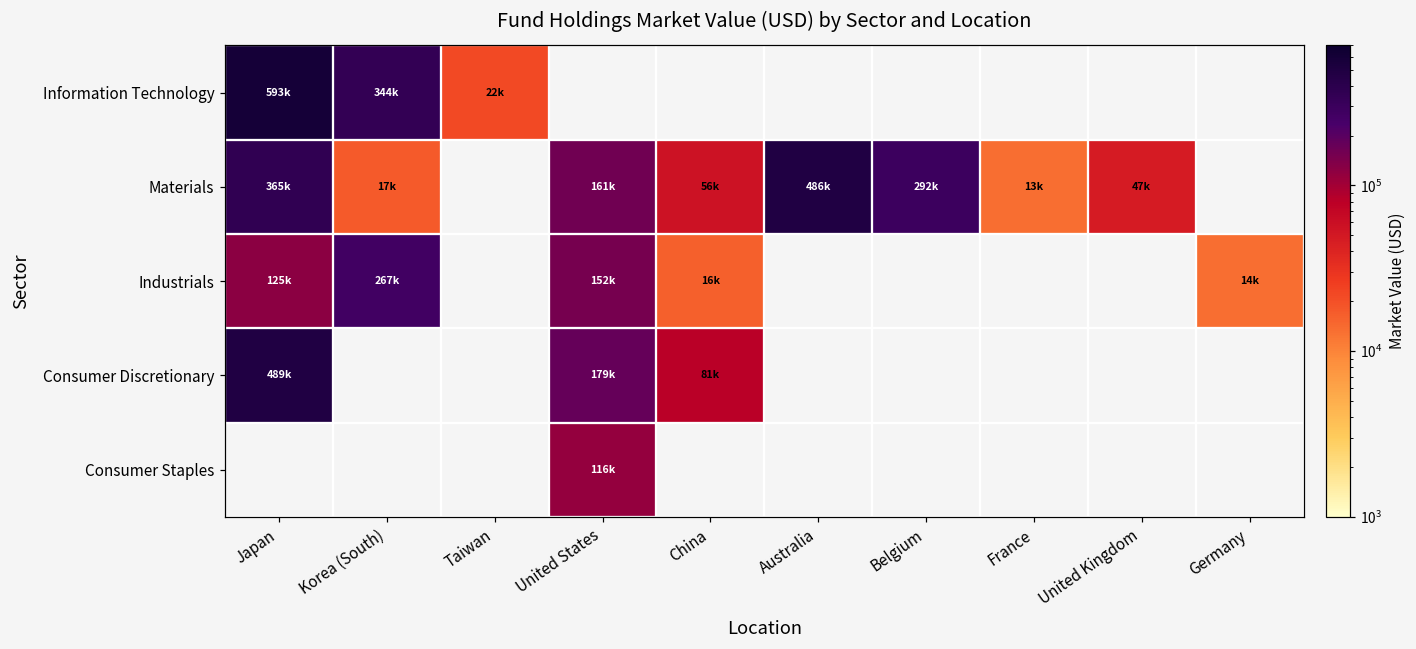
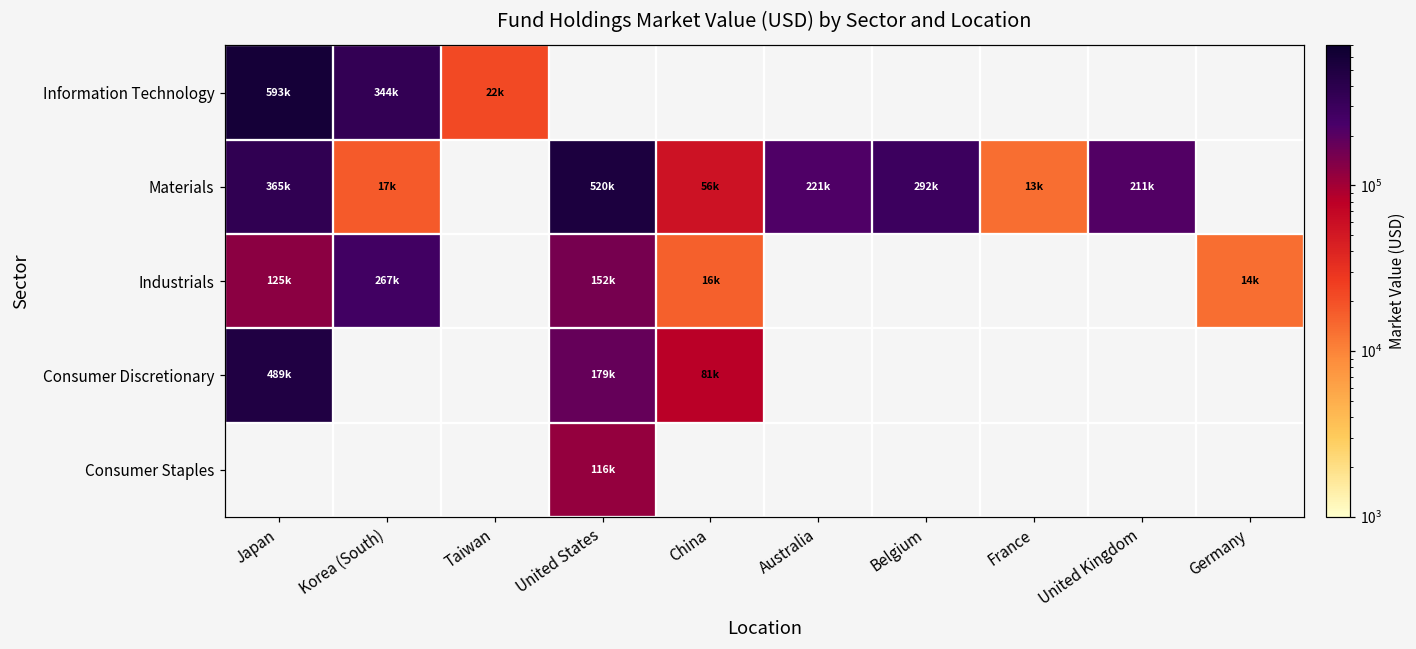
Materials, United States: 161k -> 520k
Materials, Australia: 486k -> 221k
Materials, United Kingdom: 47k -> 211k
